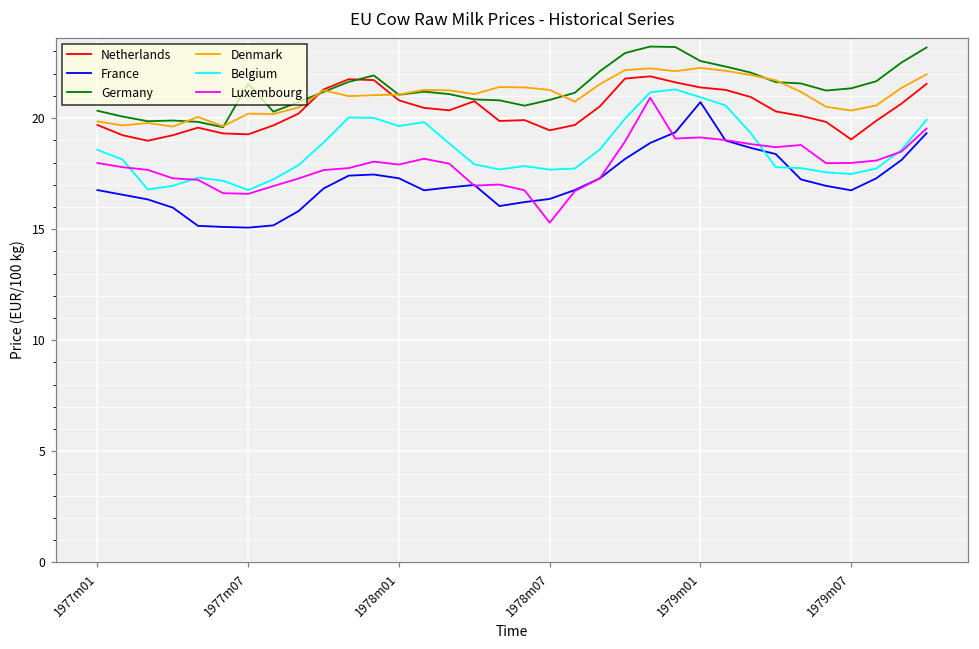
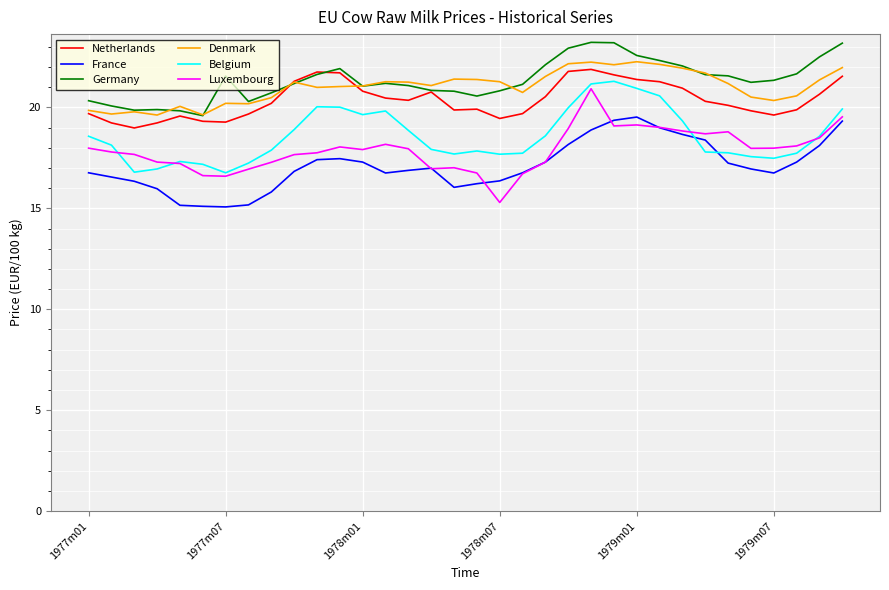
France, 1979m01: 20.7 -> 19.5
Netherlands, 1979m07: 19.0 -> 19.6
